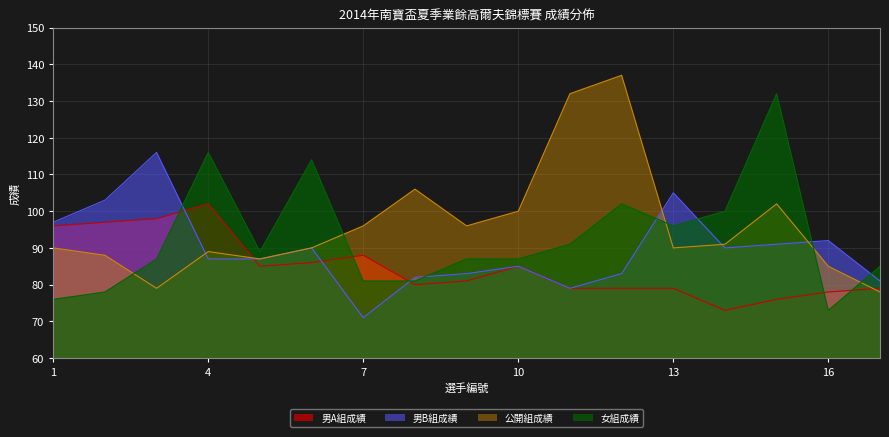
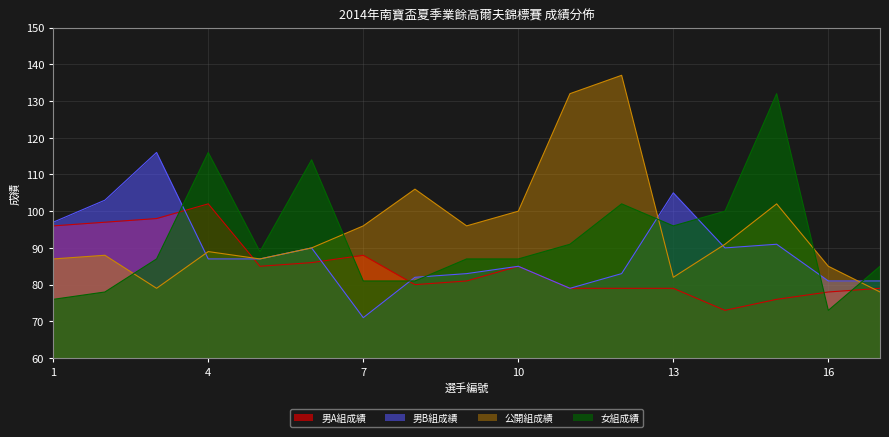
公開組成績, 1: 90 -> 87
公開組成績, 13: 90 -> 82
男B組成績, 16: 92 -> 81
